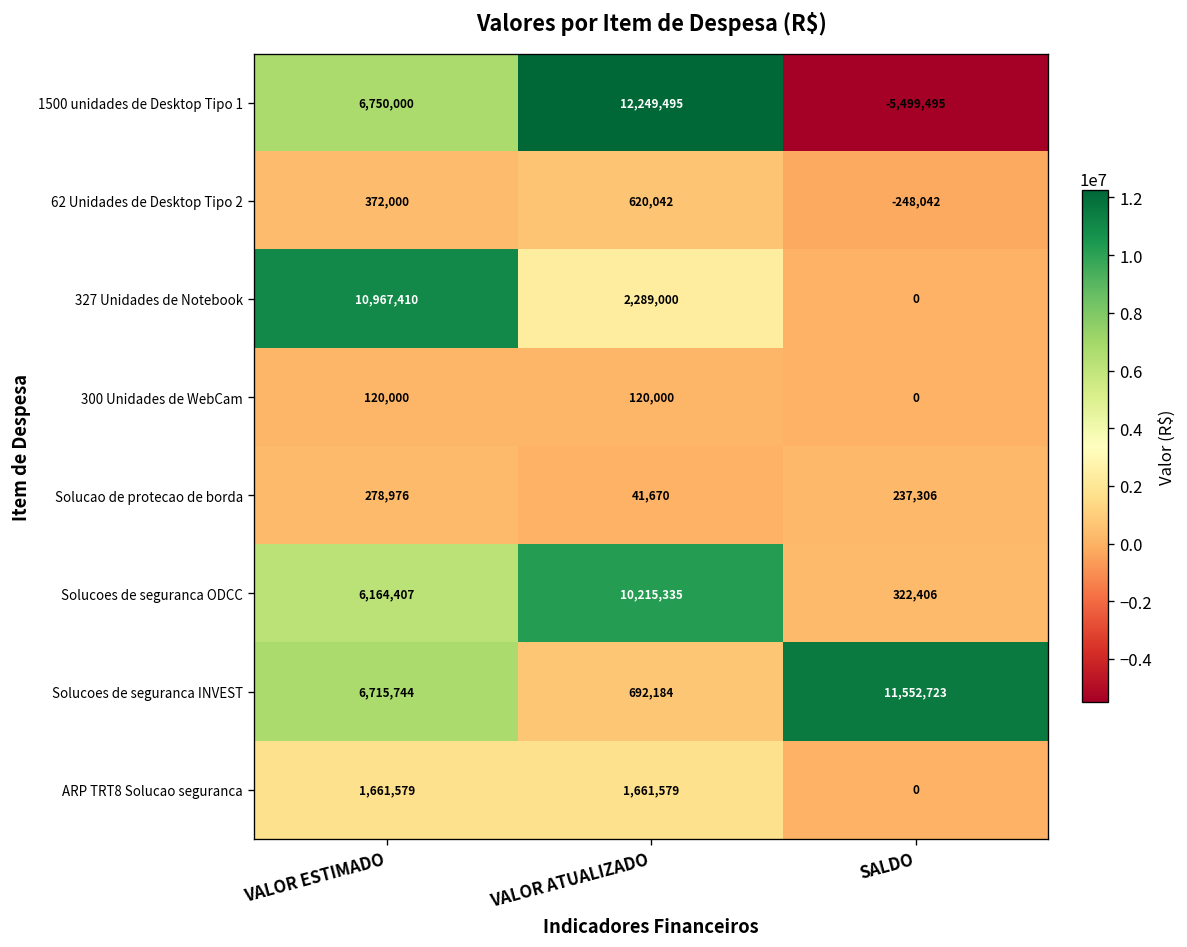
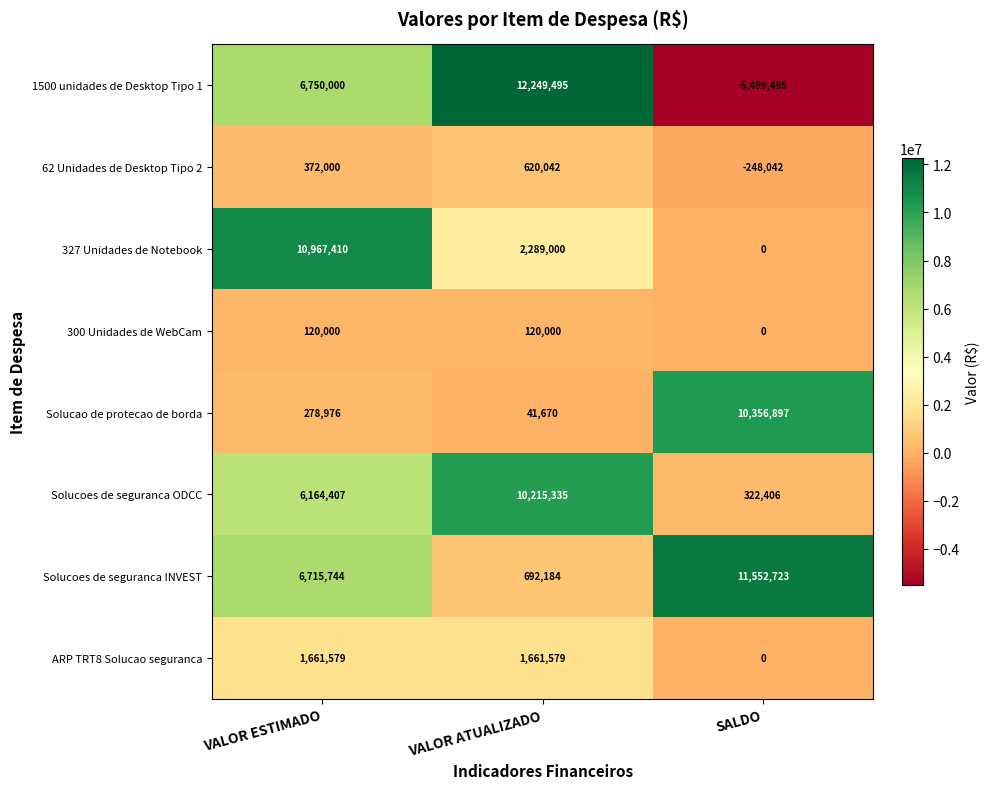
Solucao de protecao de borda, SALDO: 237,306 -> 10,356,897
